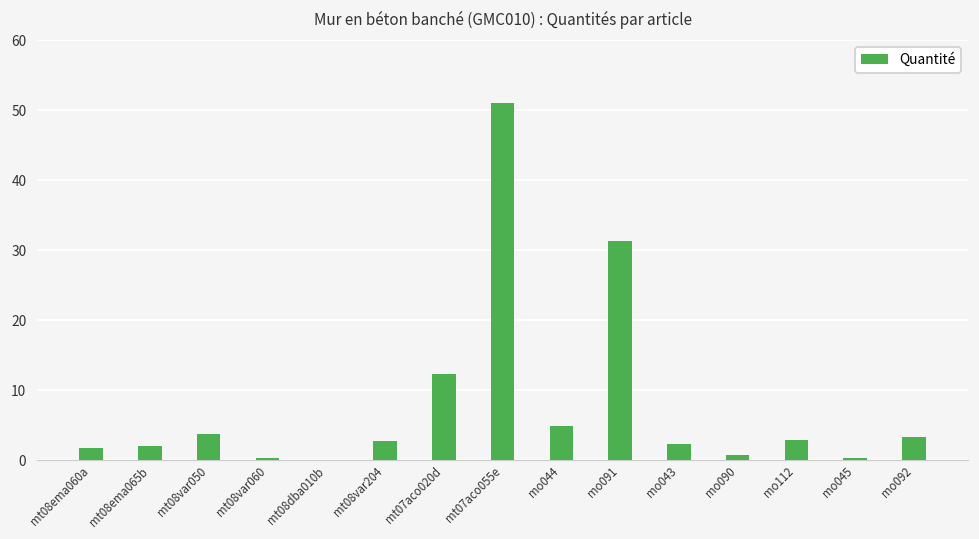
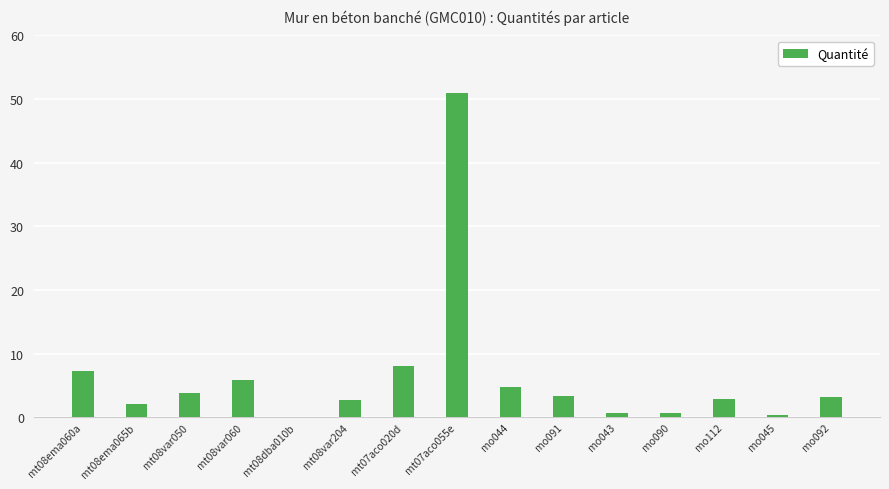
mt08ema060a: 2 -> 7
mt08var060: 0 -> 6
mt07aco020d: 12 -> 8
mo091: 31 -> 3
mo043: 2 -> 1
